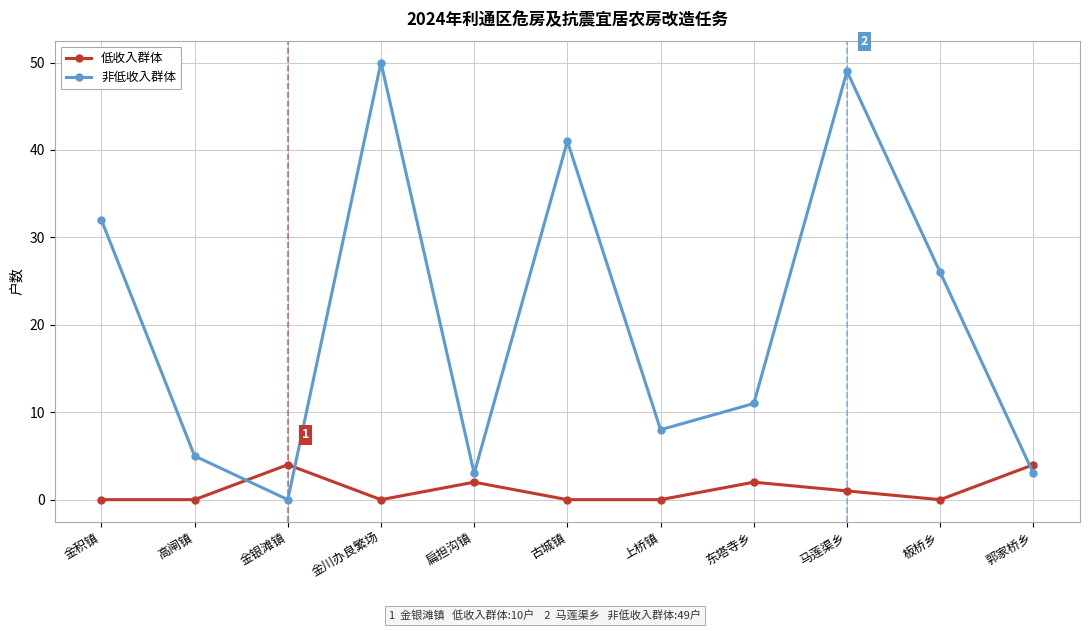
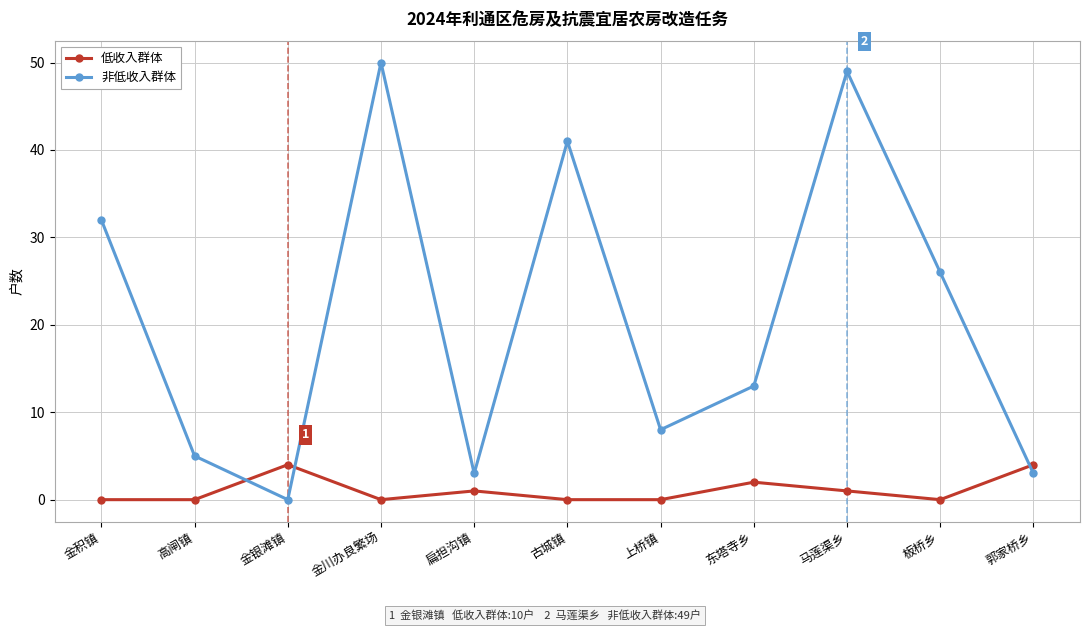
低收入群体, 扁担沟镇: 2 -> 1
非低收入群体, 东塔寺乡: 11 -> 13
